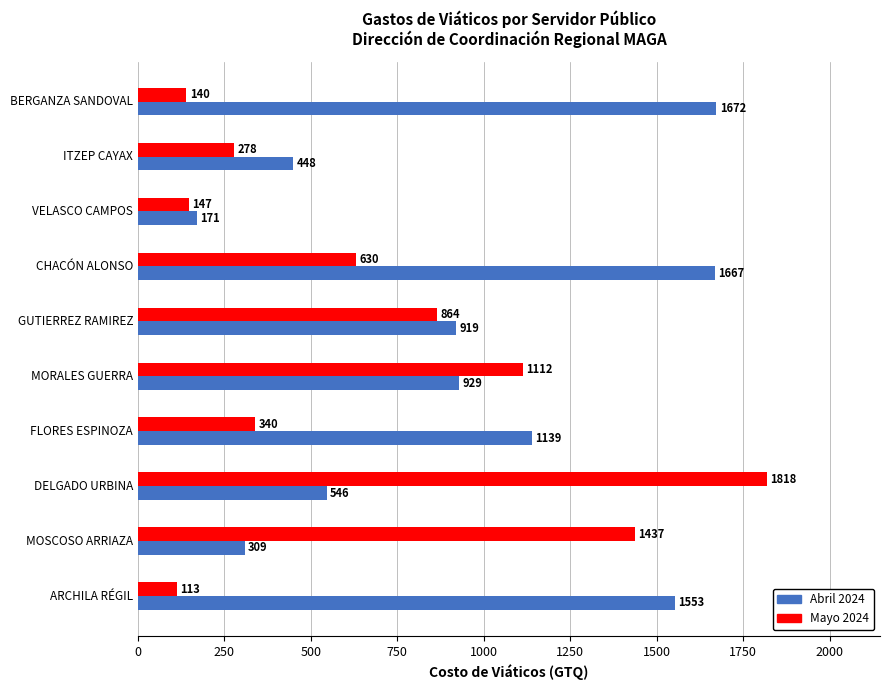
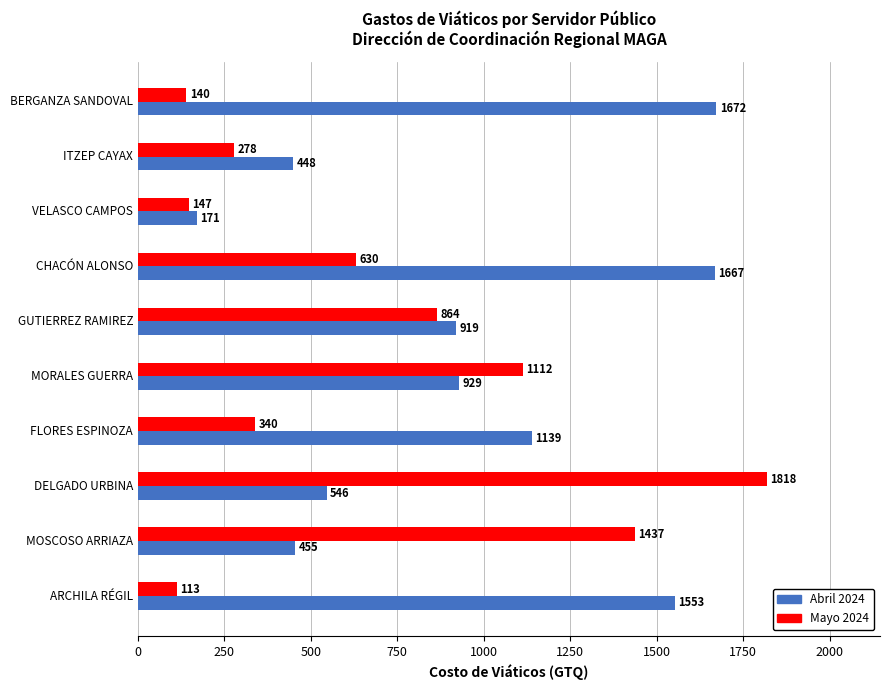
Abril 2024, MOSCOSO ARRIAZA: 309 -> 455
